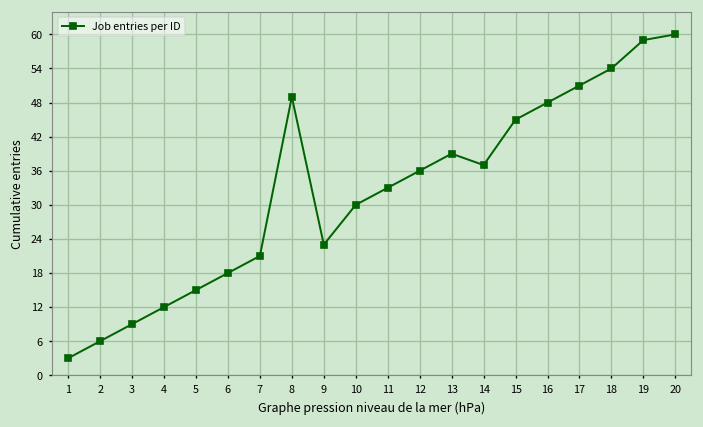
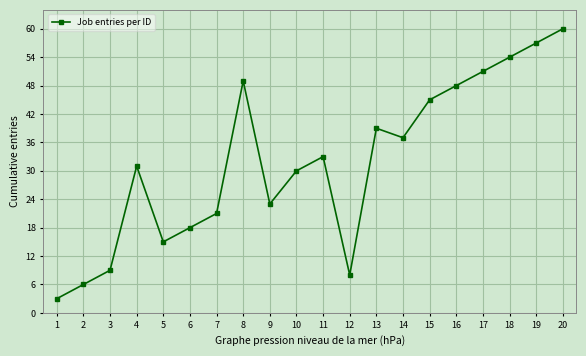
4: 12 -> 31
12: 36 -> 8
19: 59 -> 57
